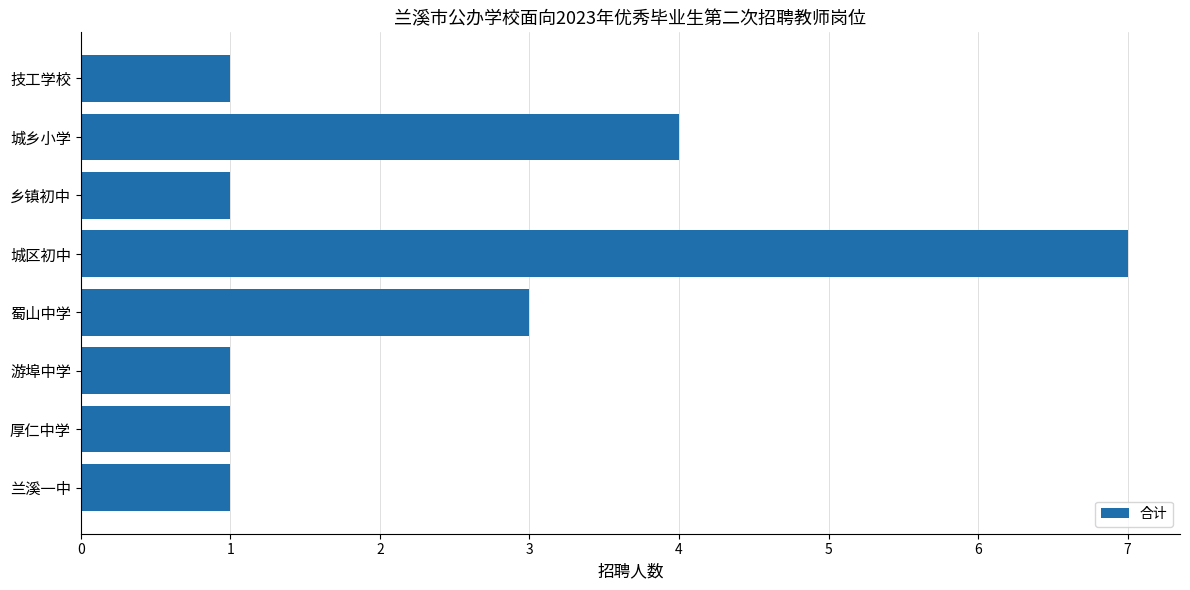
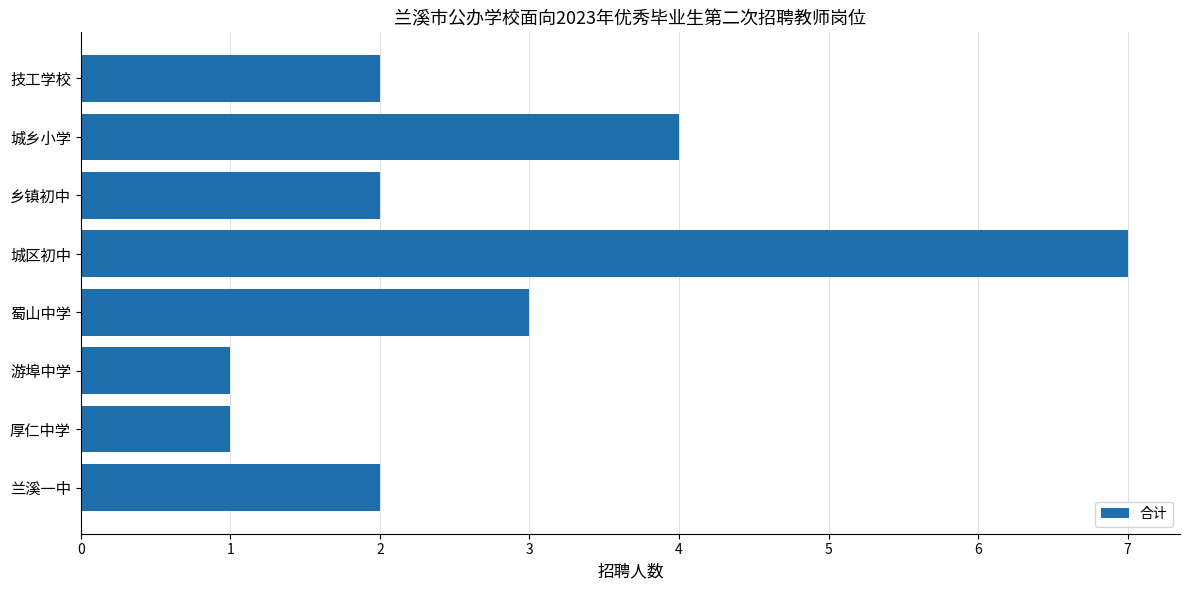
技工学校: 1 -> 2
乡镇初中: 1 -> 2
兰溪一中: 1 -> 2
